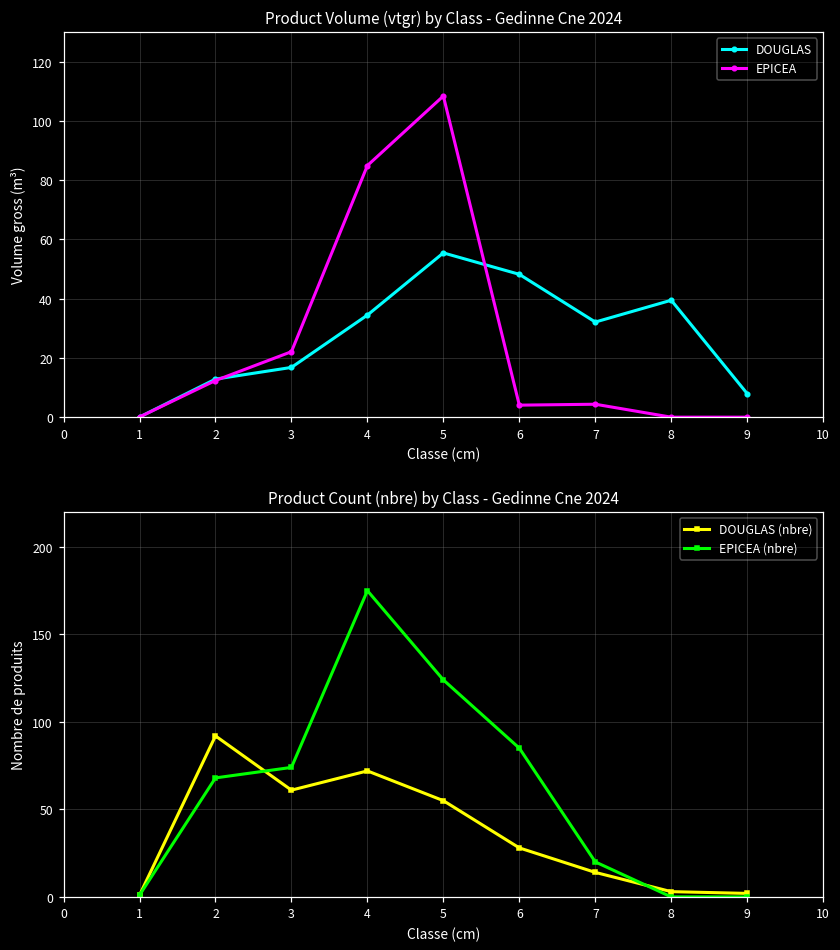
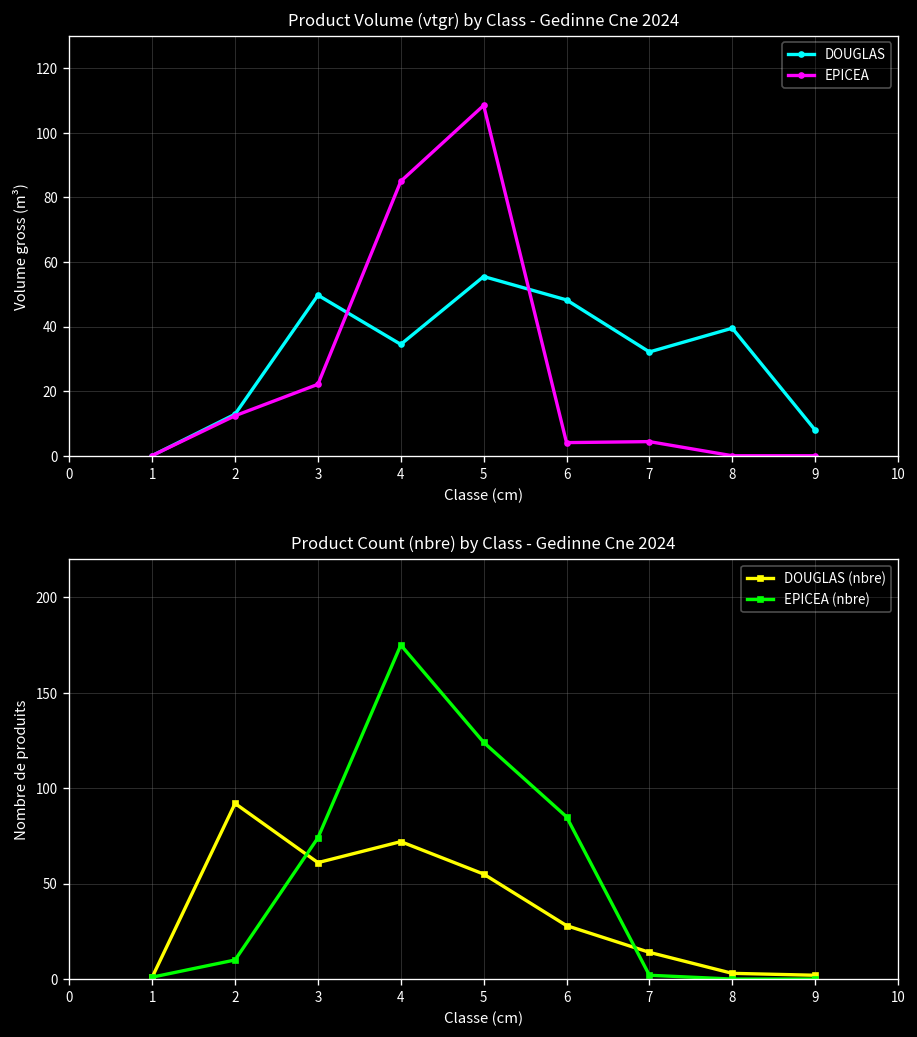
Product Volume (vtgr) by Class - Gedinne Cne 2024, DOUGLAS, 3: 17 -> 50
Product Count (nbre) by Class - Gedinne Cne 2024, EPICEA (nbre), 2: 68 -> 10
Product Count (nbre) by Class - Gedinne Cne 2024, EPICEA (nbre), 7: 20 -> 2
